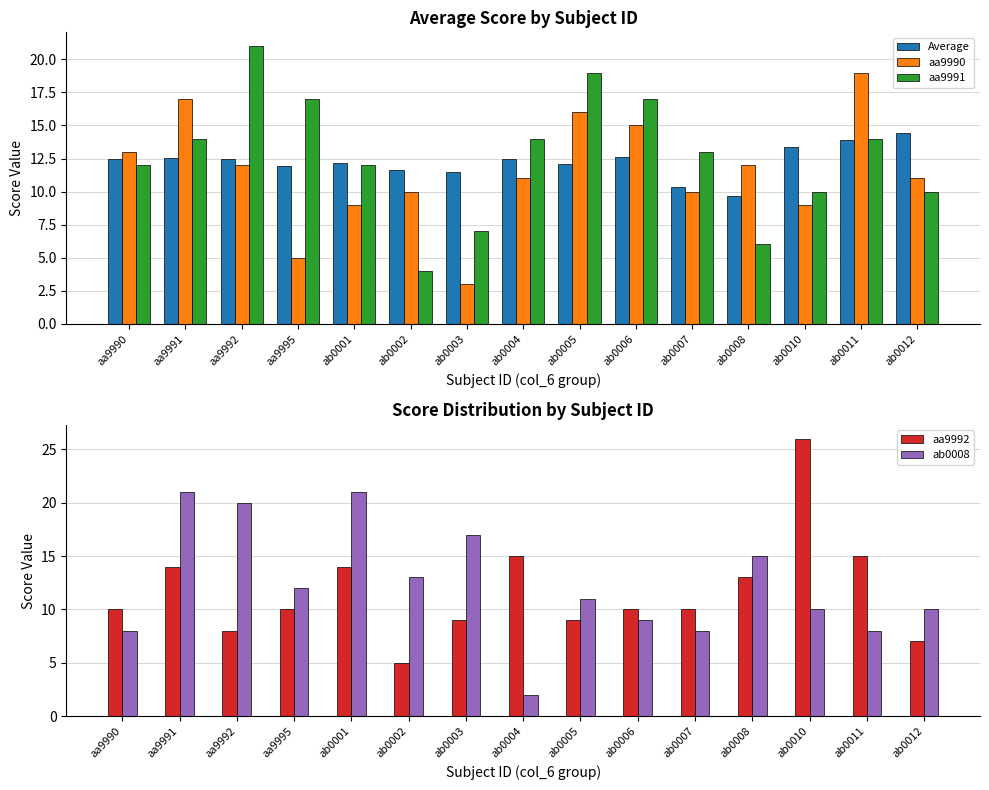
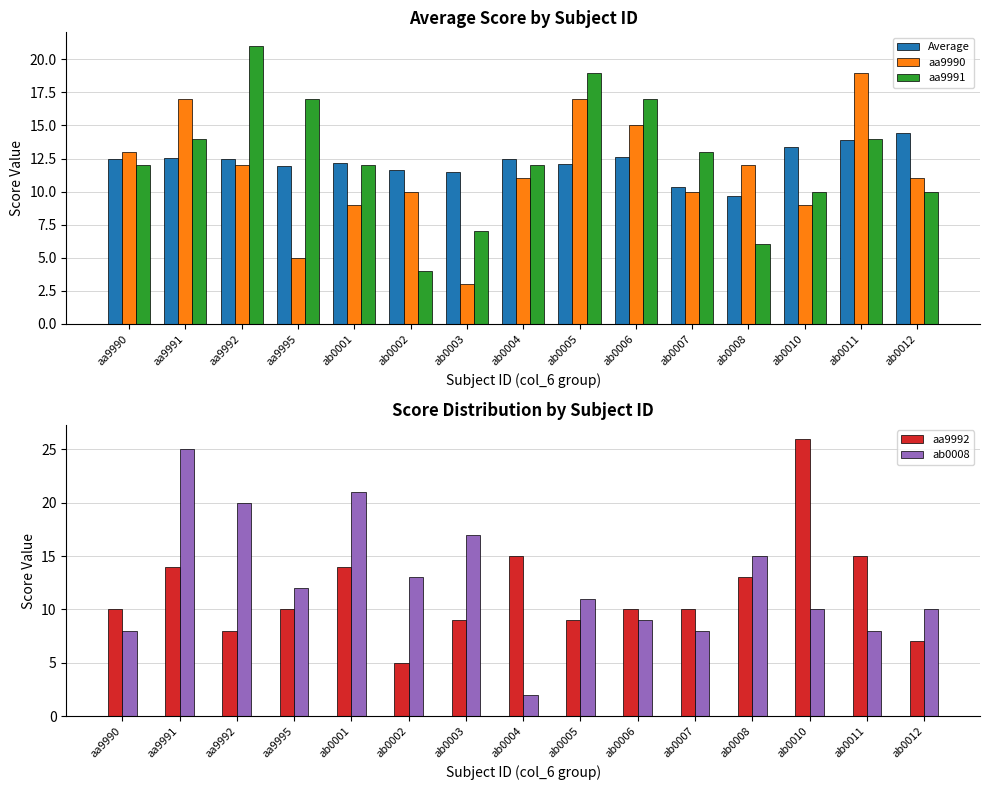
Average Score by Subject ID, aa9991, ab0004: 14 -> 12
Average Score by Subject ID, aa9990, ab0005: 16 -> 17
Score Distribution by Subject ID, ab0008, aa9991: 21 -> 25
